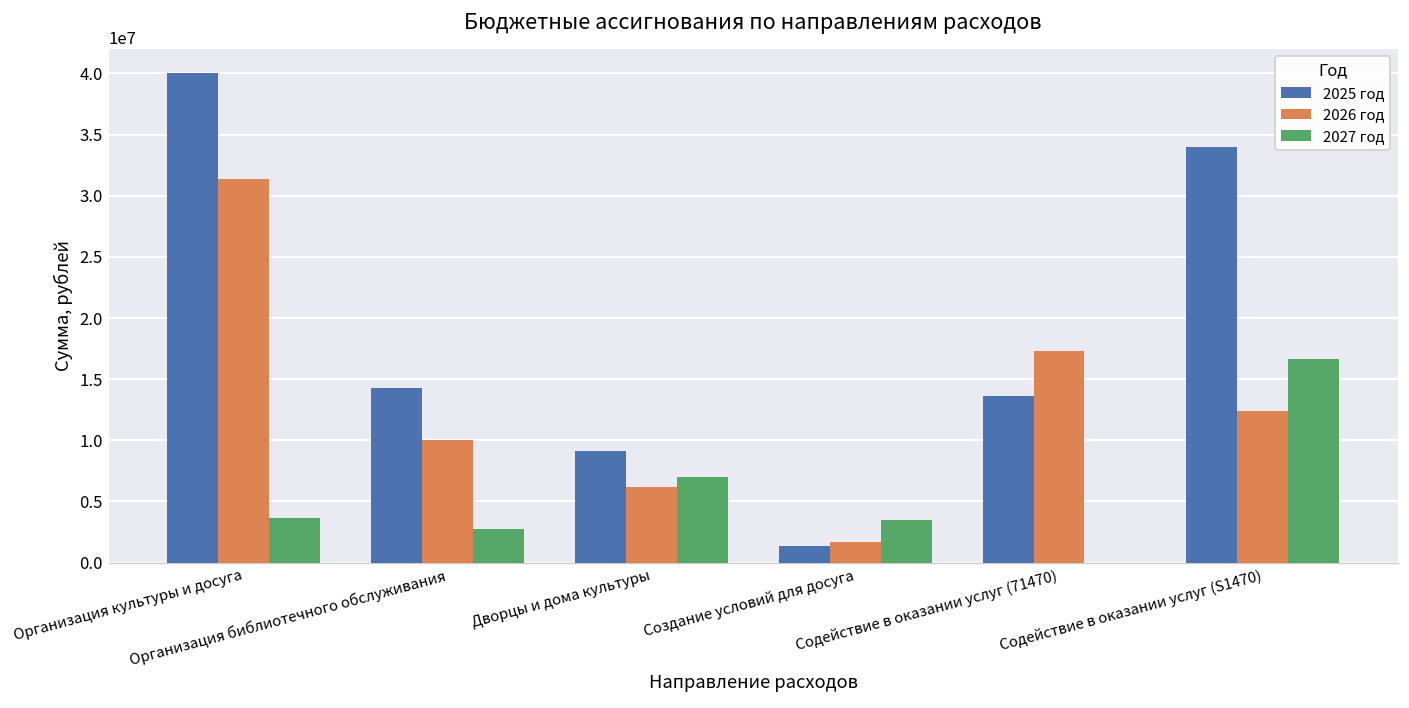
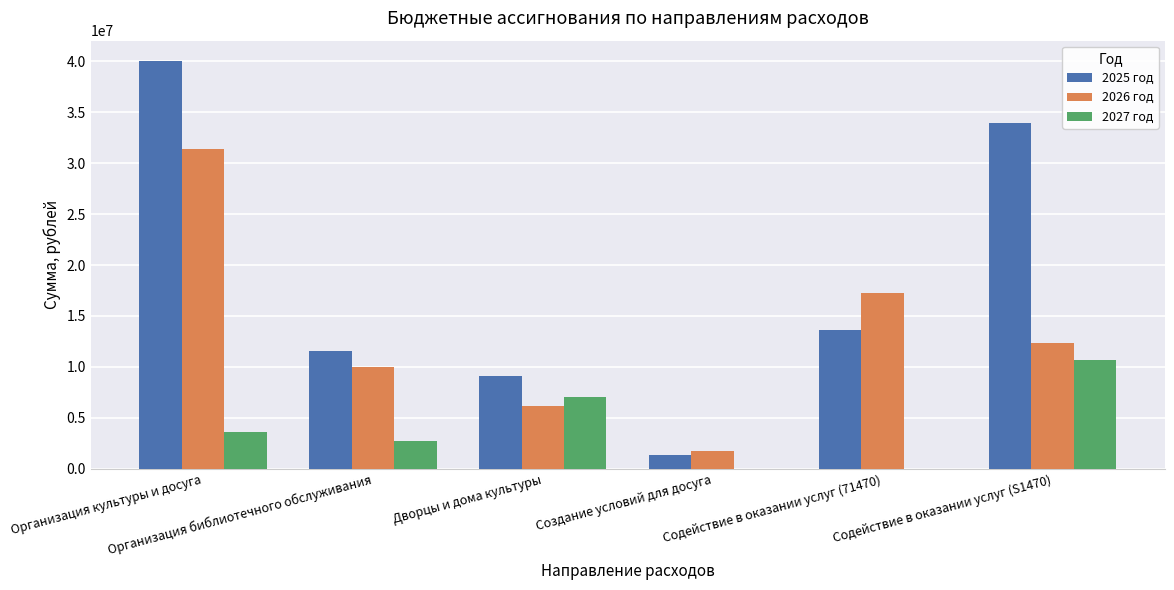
2025 год, Организация библиотечного обслуживания: 14200000 -> 11500000
2027 год, Создание условий для досуга: 3500000 -> 0
2027 год, Содействие в оказании услуг (S1470): 16600000 -> 10600000
